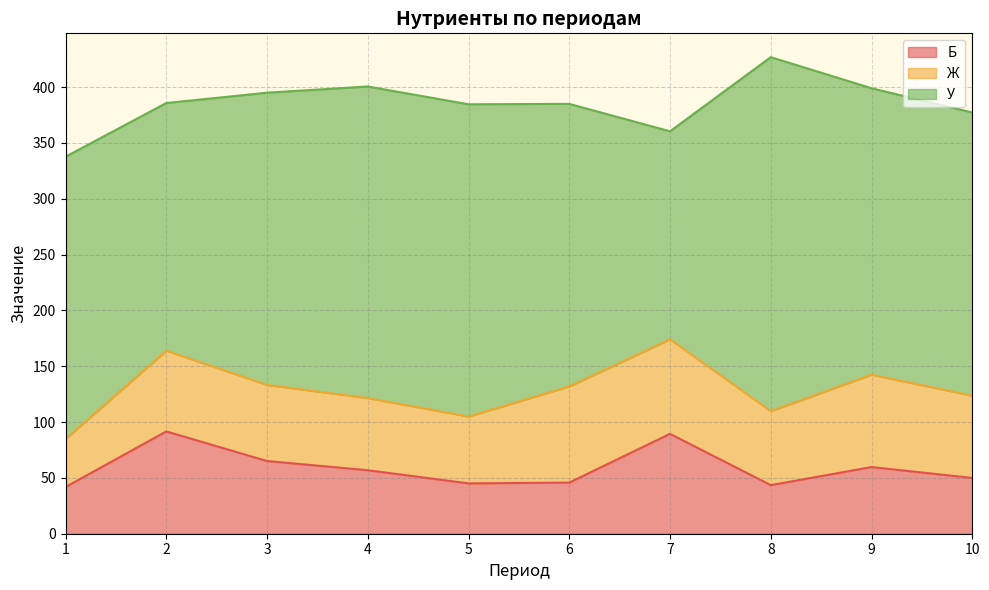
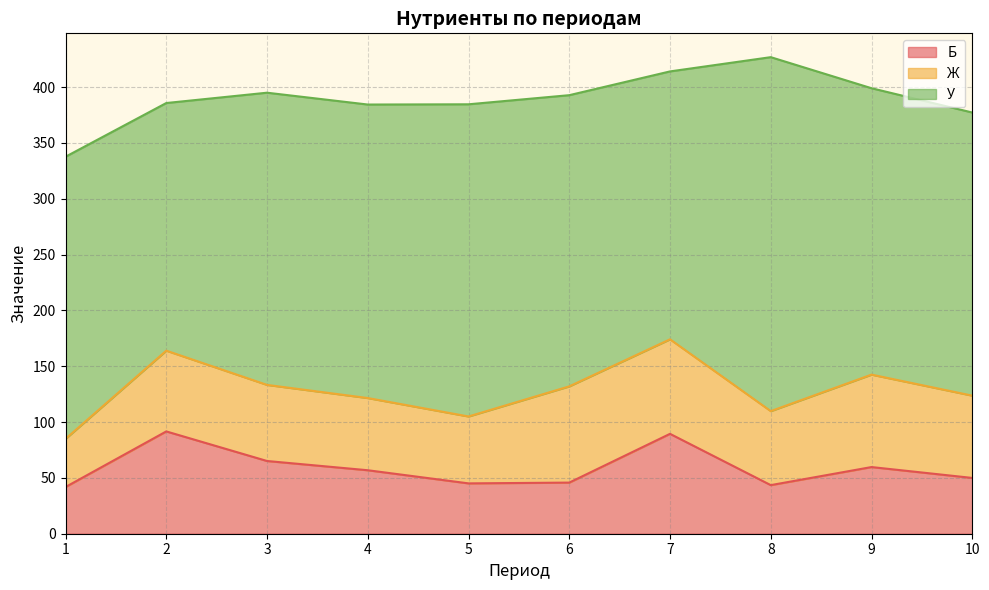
У, 4: 279 -> 263
У, 6: 253 -> 261
У, 7: 186 -> 240
